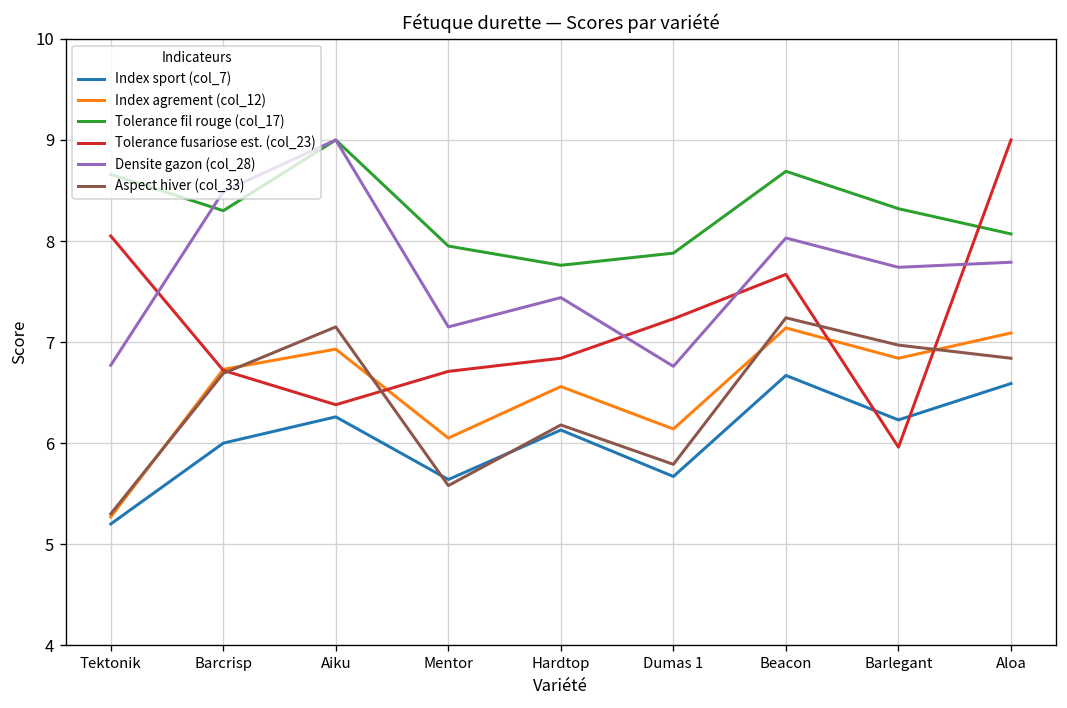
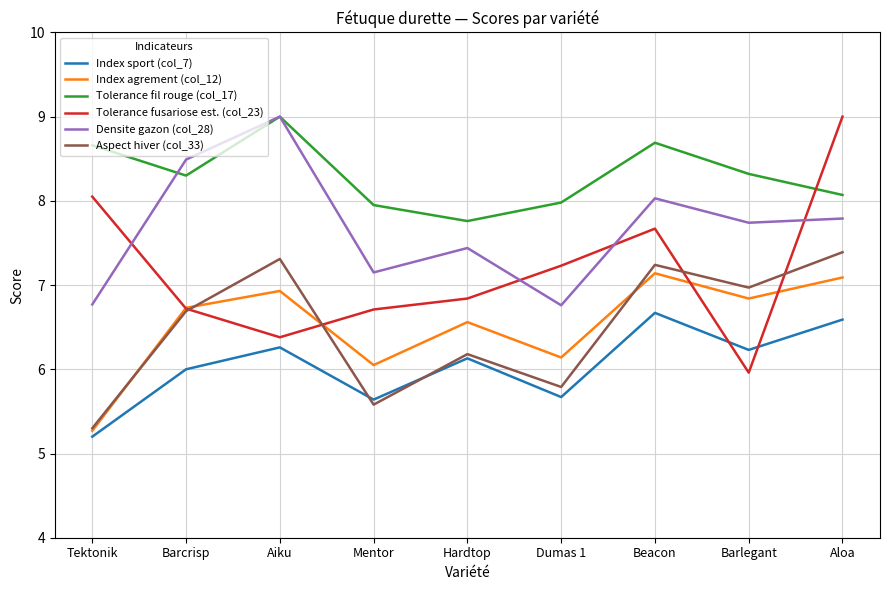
Aspect hiver (col_33), Aiku: 7.2 -> 7.3
Tolerance fil rouge (col_17), Dumas 1: 7.9 -> 8.0
Aspect hiver (col_33), Aloa: 6.8 -> 7.4
